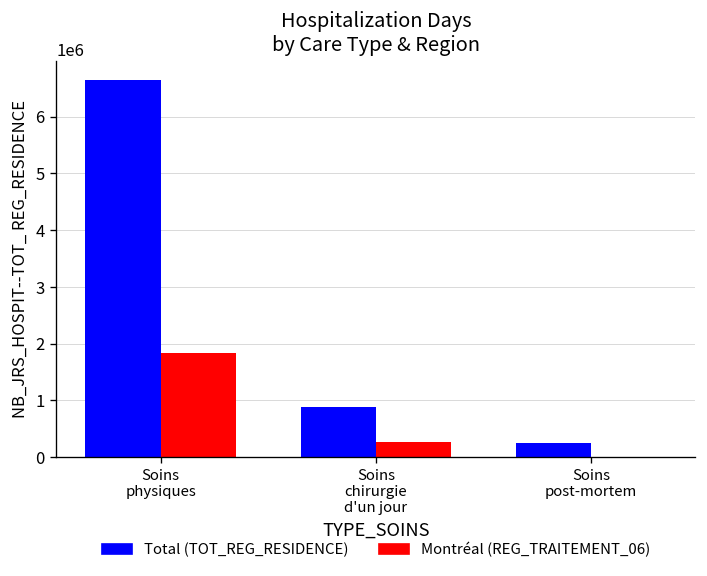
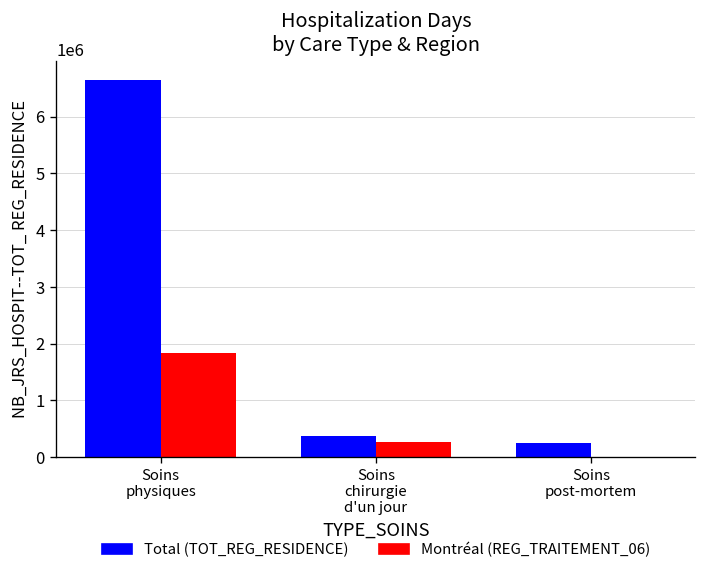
Total (TOT_REG_RESIDENCE), Soins chirurgie d'un jour: 900000 -> 400000
